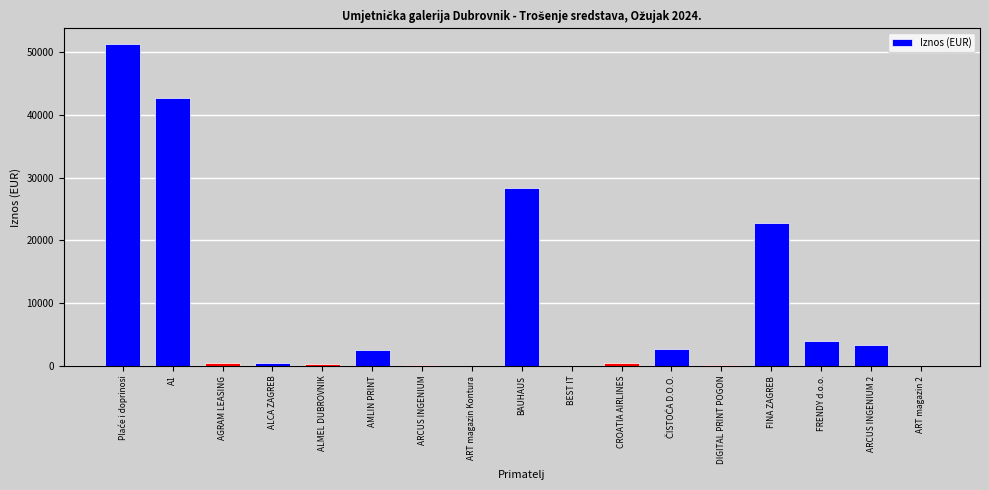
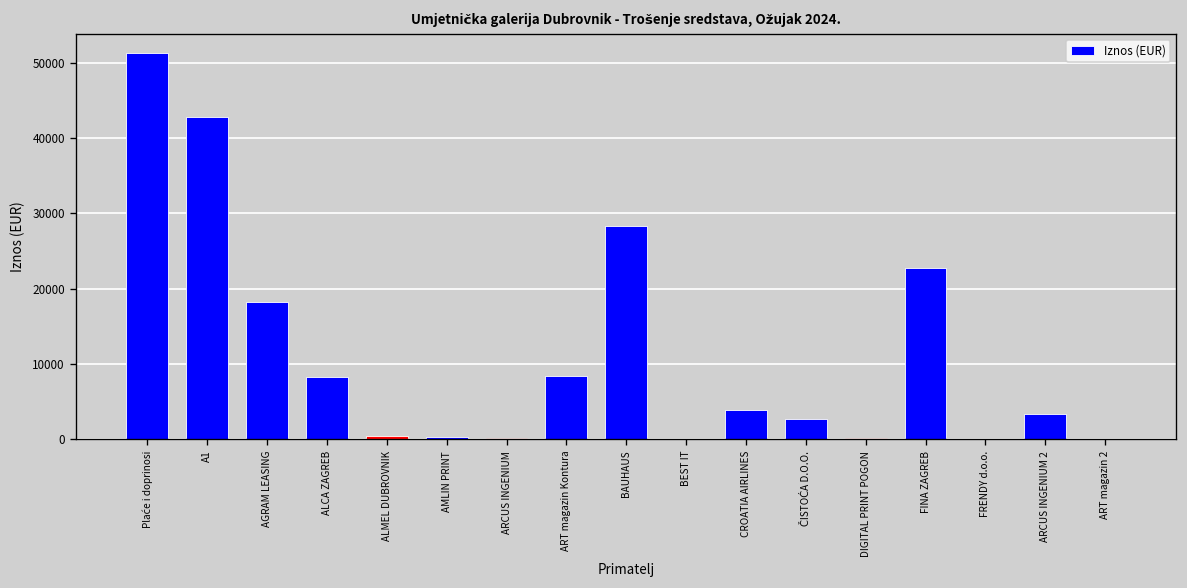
AGRAM LEASING: 0 -> 18000
ALCA ZAGREB: 1000 -> 8000
AMLIN PRINT: 3000 -> 0
ART magazin Kontura: 0 -> 8000
CROATIA AIRLINES: 1000 -> 4000
FRENDY d.o.o.: 4000 -> 0
